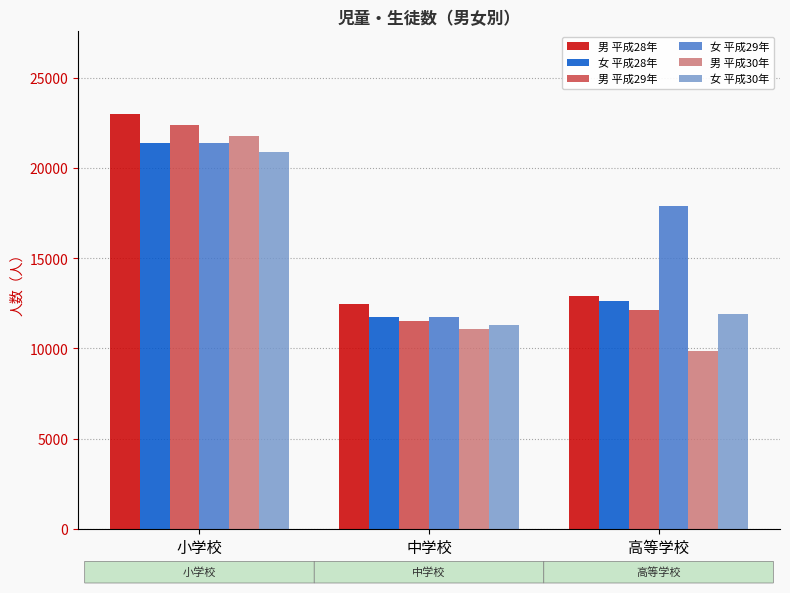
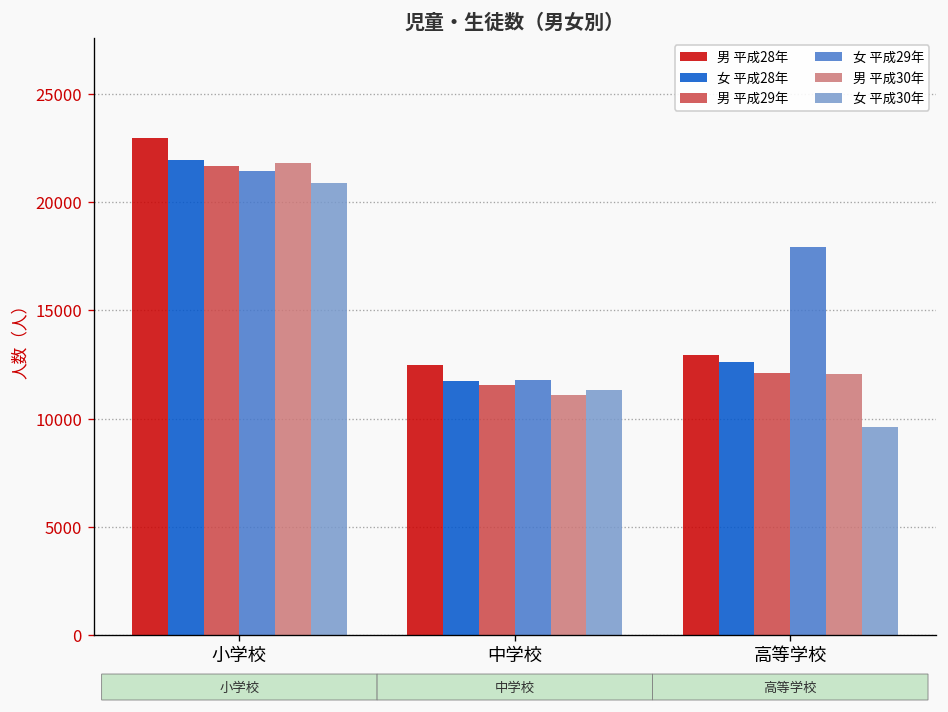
女 平成28年, 小学校: 21400 -> 21900
男 平成29年, 小学校: 22400 -> 21700
男 平成30年, 高等学校: 9900 -> 12100
女 平成30年, 高等学校: 11900 -> 9600
